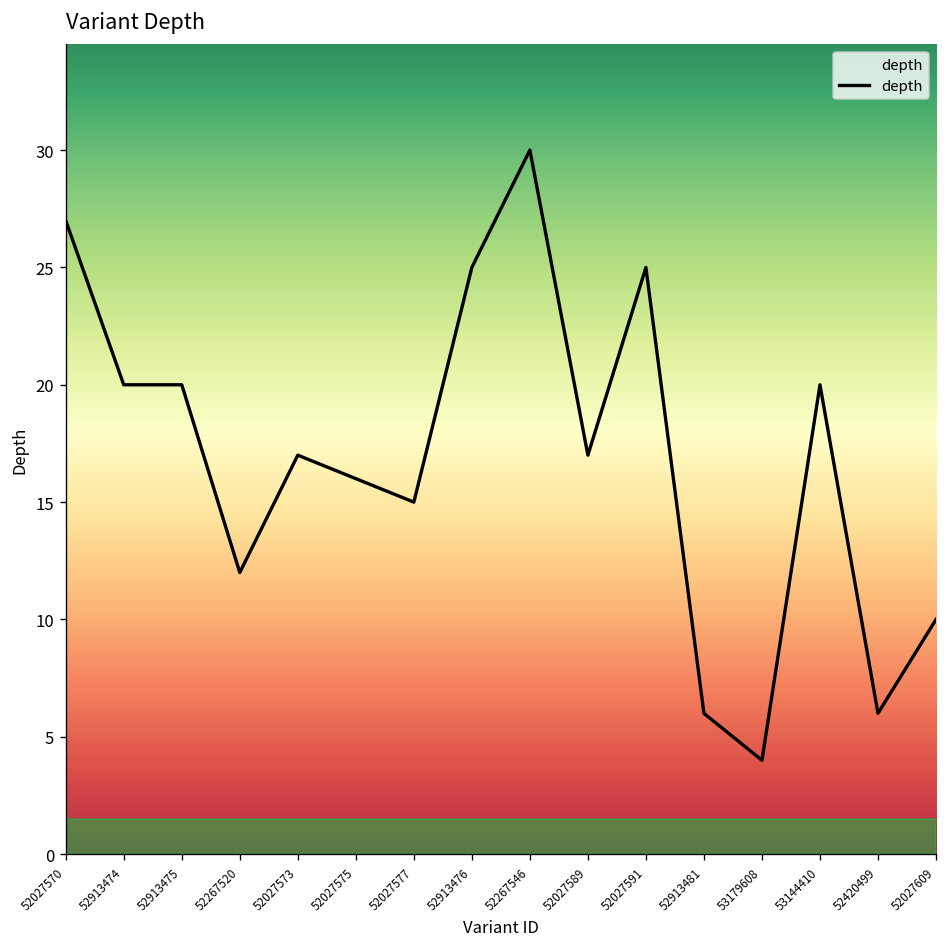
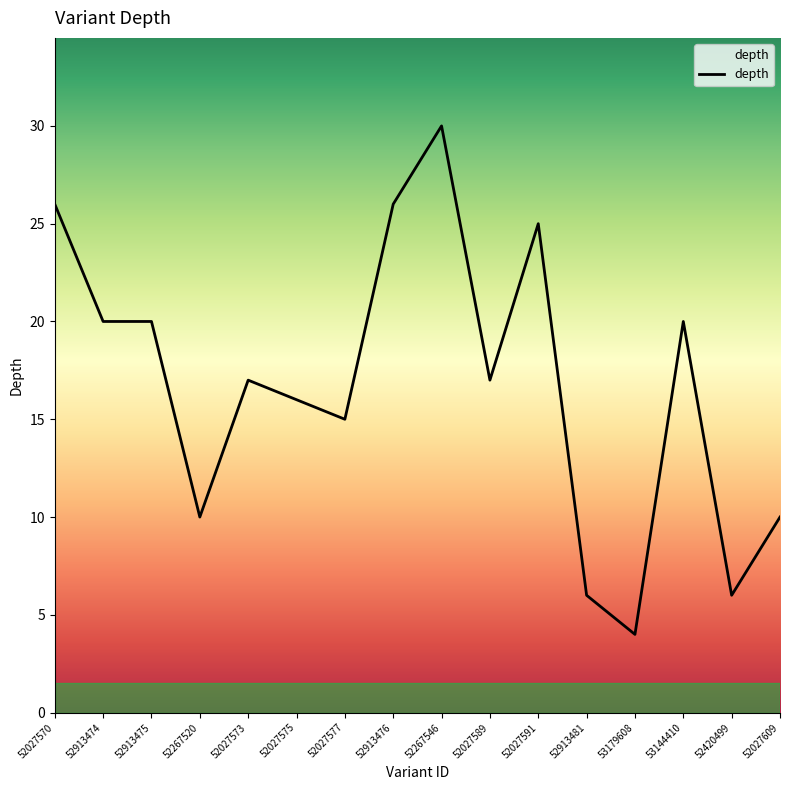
52027570: 27 -> 26
52267520: 12 -> 10
52913476: 25 -> 26
